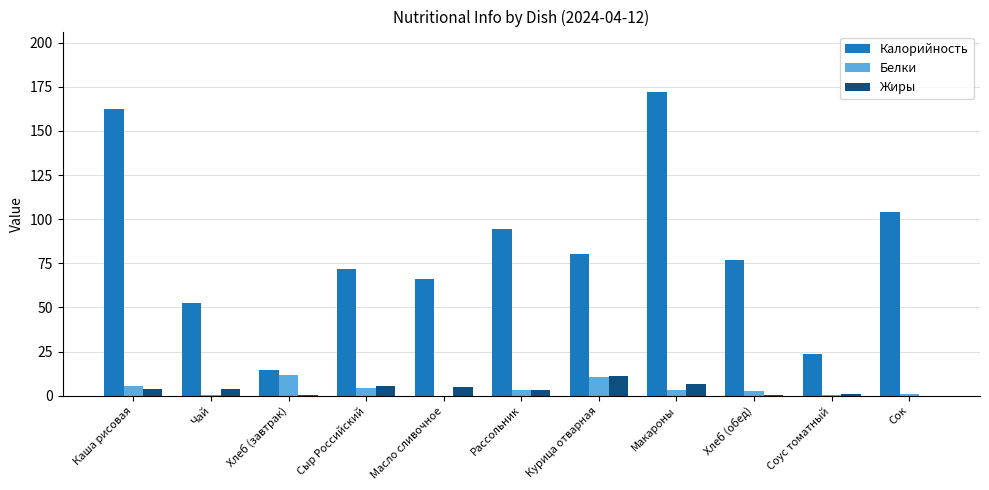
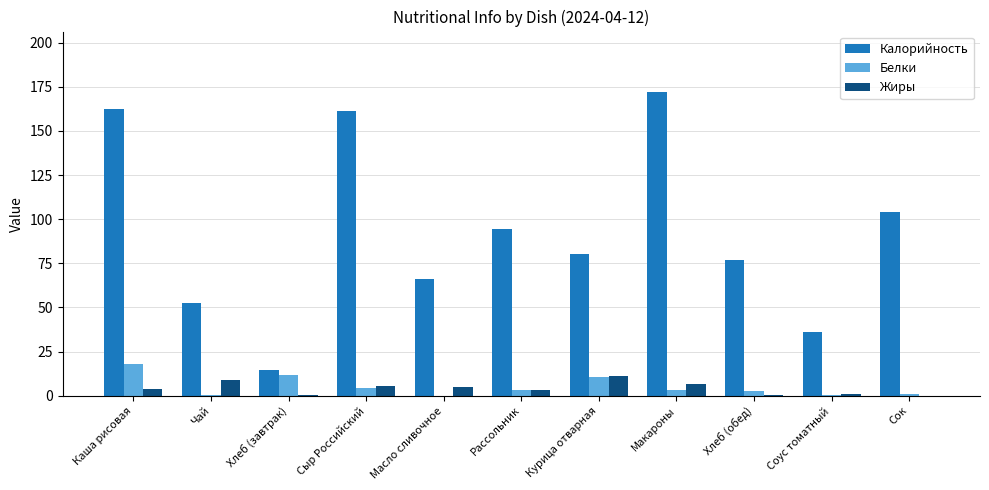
Белки, Каша рисовая: 6 -> 18
Жиры, Чай: 4 -> 9
Калорийность, Сыр Российский: 72 -> 162
Калорийность, Соус томатный: 24 -> 36
